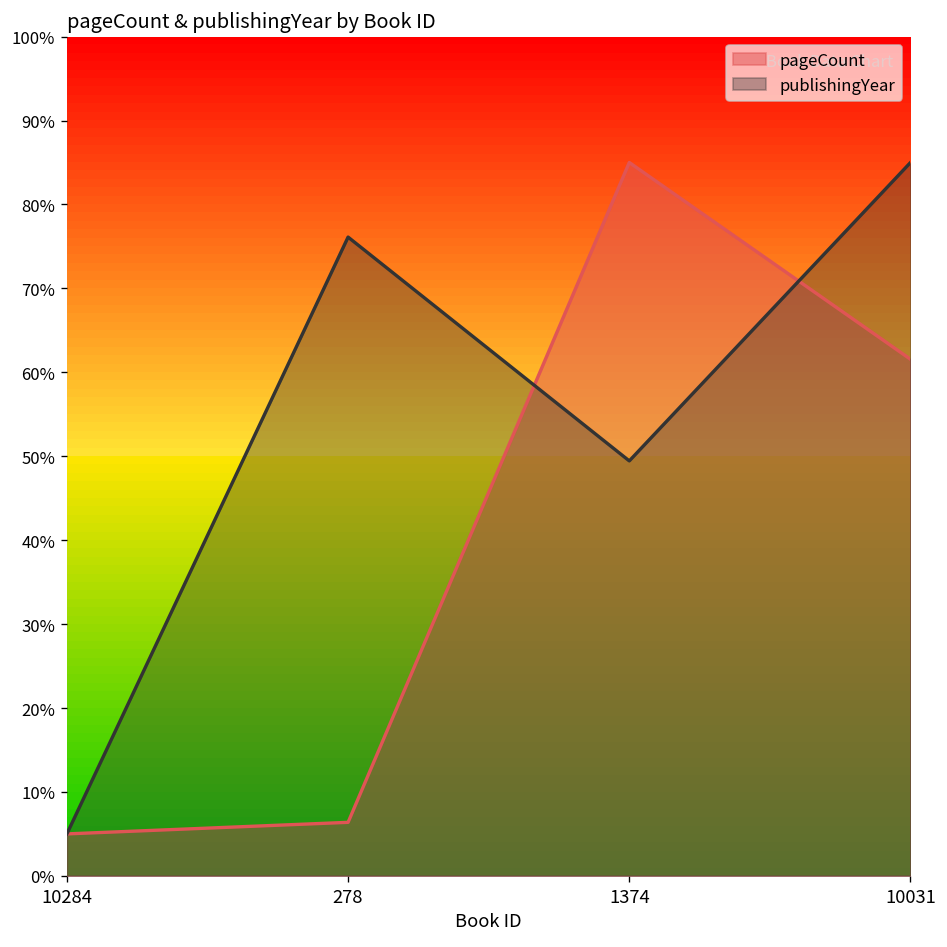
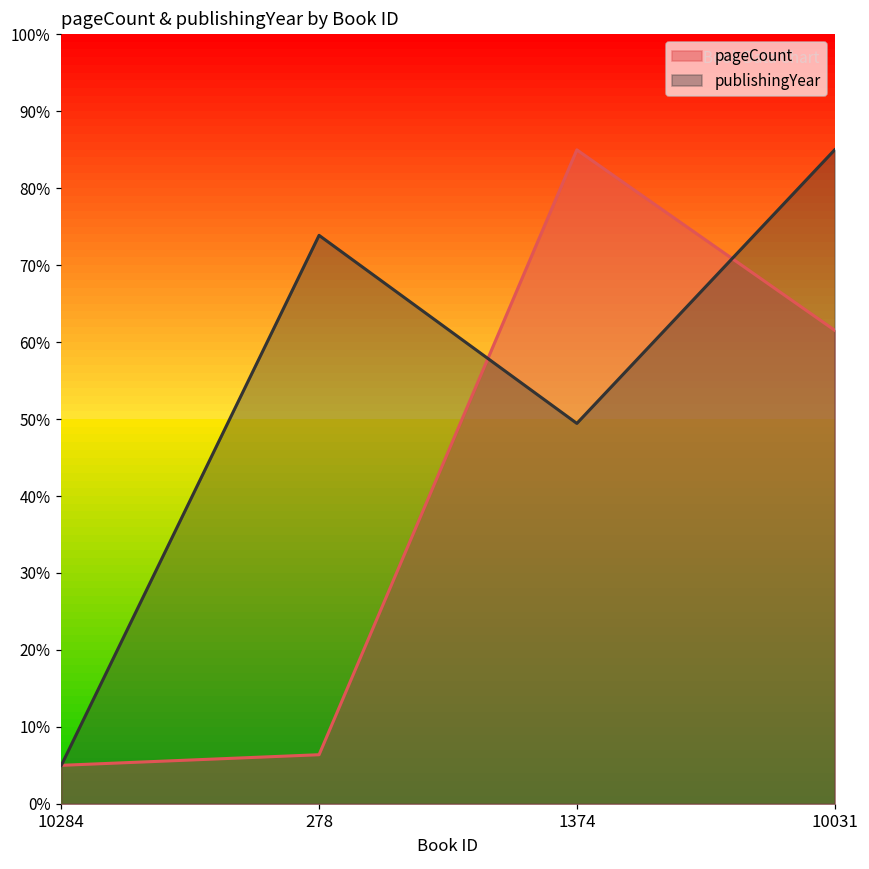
publishingYear, 278: 76% -> 74%
